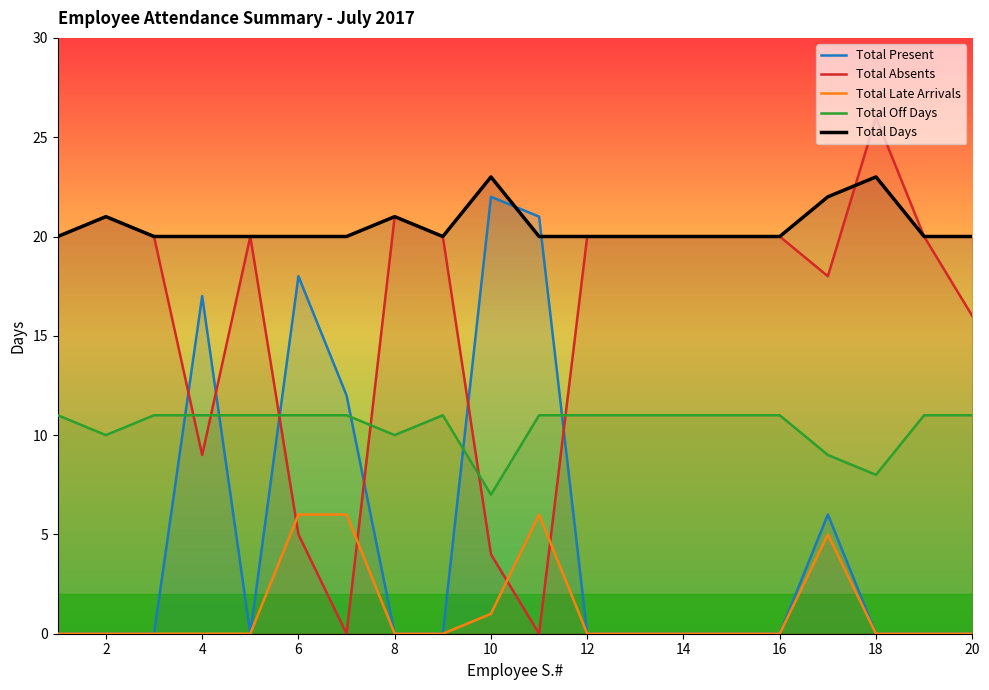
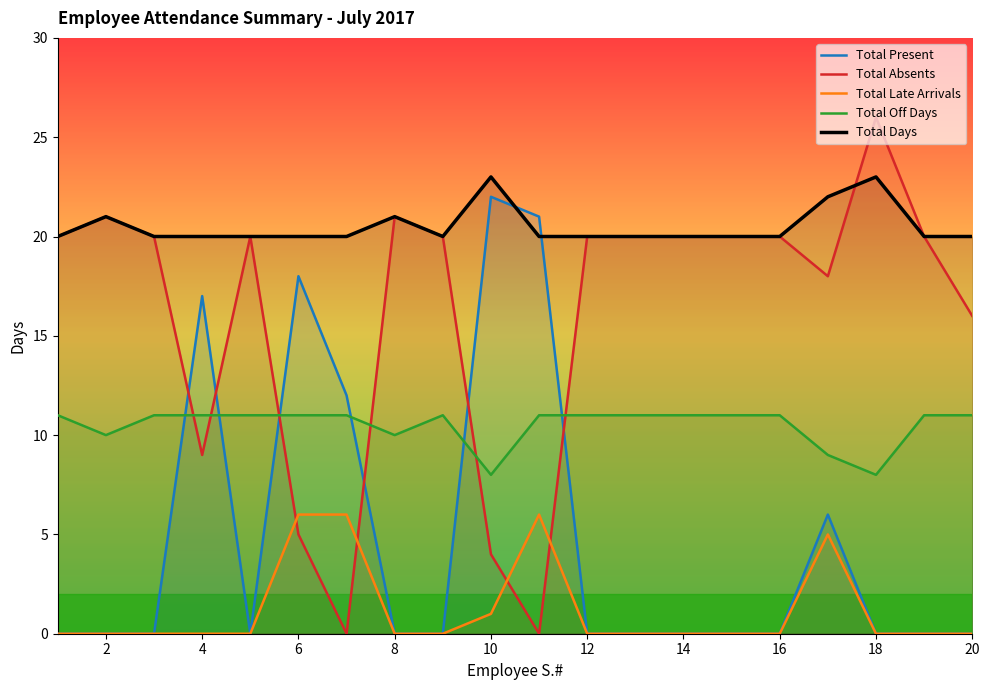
Total Off Days, 10: 7 -> 8
